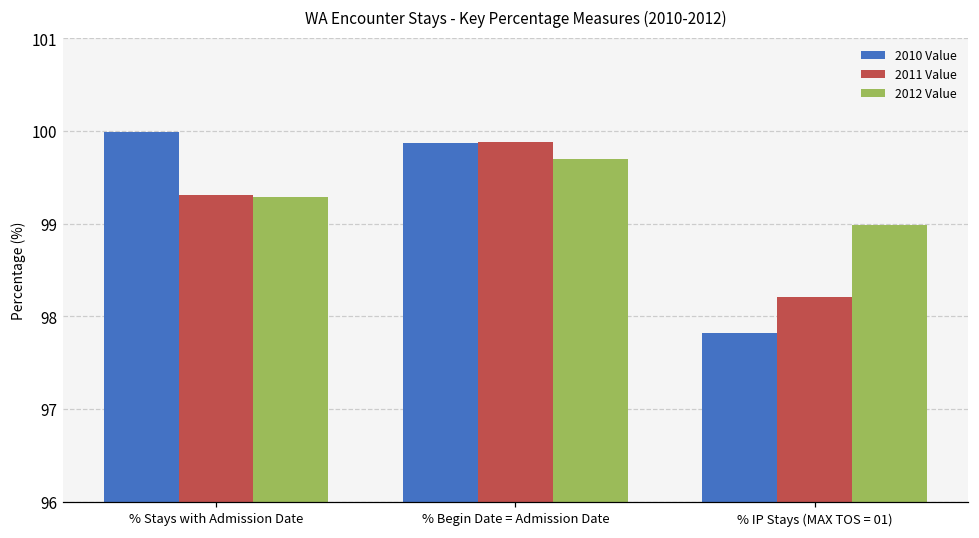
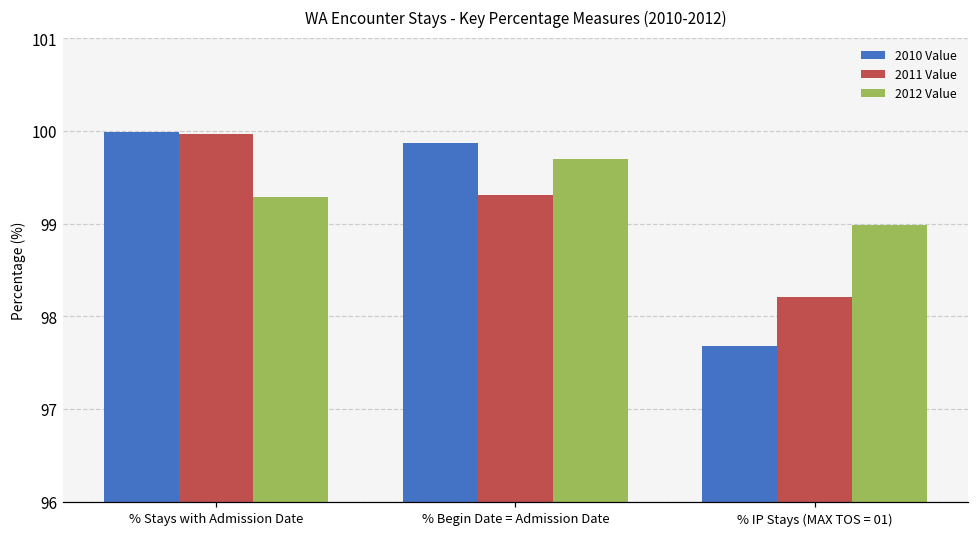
2011 Value, % Stays with Admission Date: 99.3 -> 100.0
2011 Value, % Begin Date = Admission Date: 99.9 -> 99.3
2010 Value, % IP Stays (MAX TOS = 01): 97.8 -> 97.7
